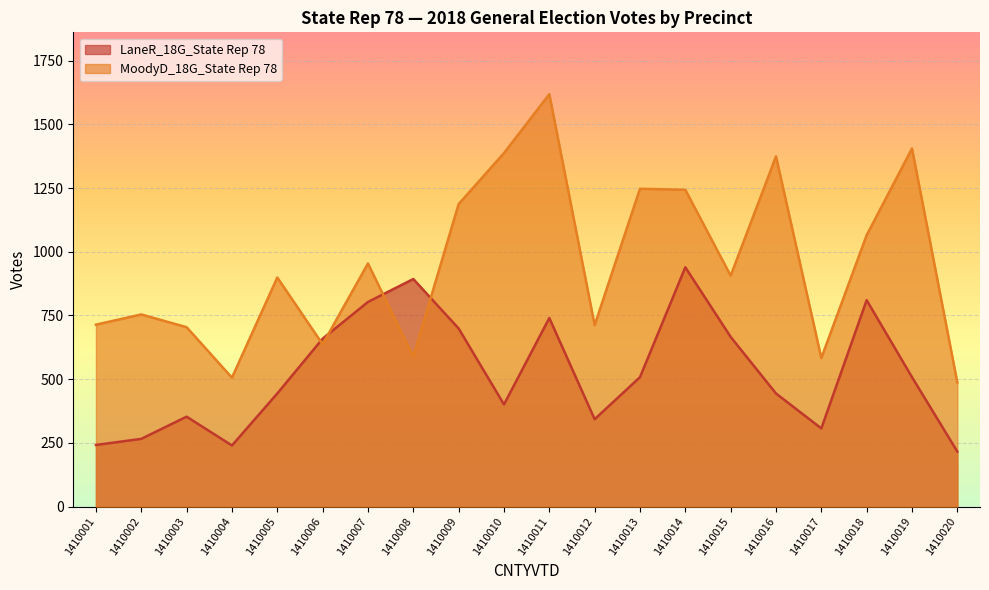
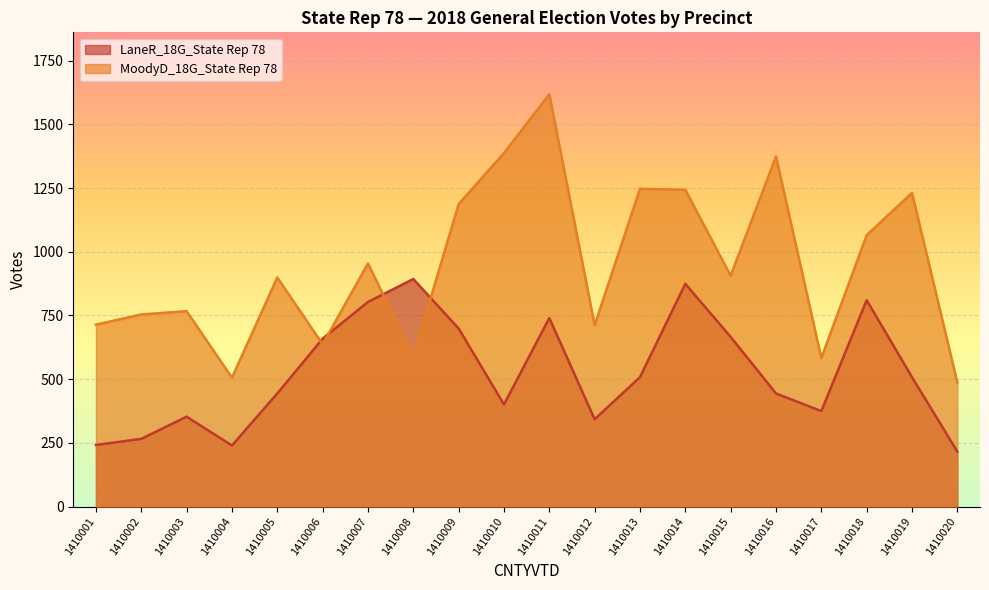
MoodyD_18G_State Rep 78, 1410003: 700 -> 770
LaneR_18G_State Rep 78, 1410014: 940 -> 870
LaneR_18G_State Rep 78, 1410017: 310 -> 380
MoodyD_18G_State Rep 78, 1410019: 1410 -> 1230
